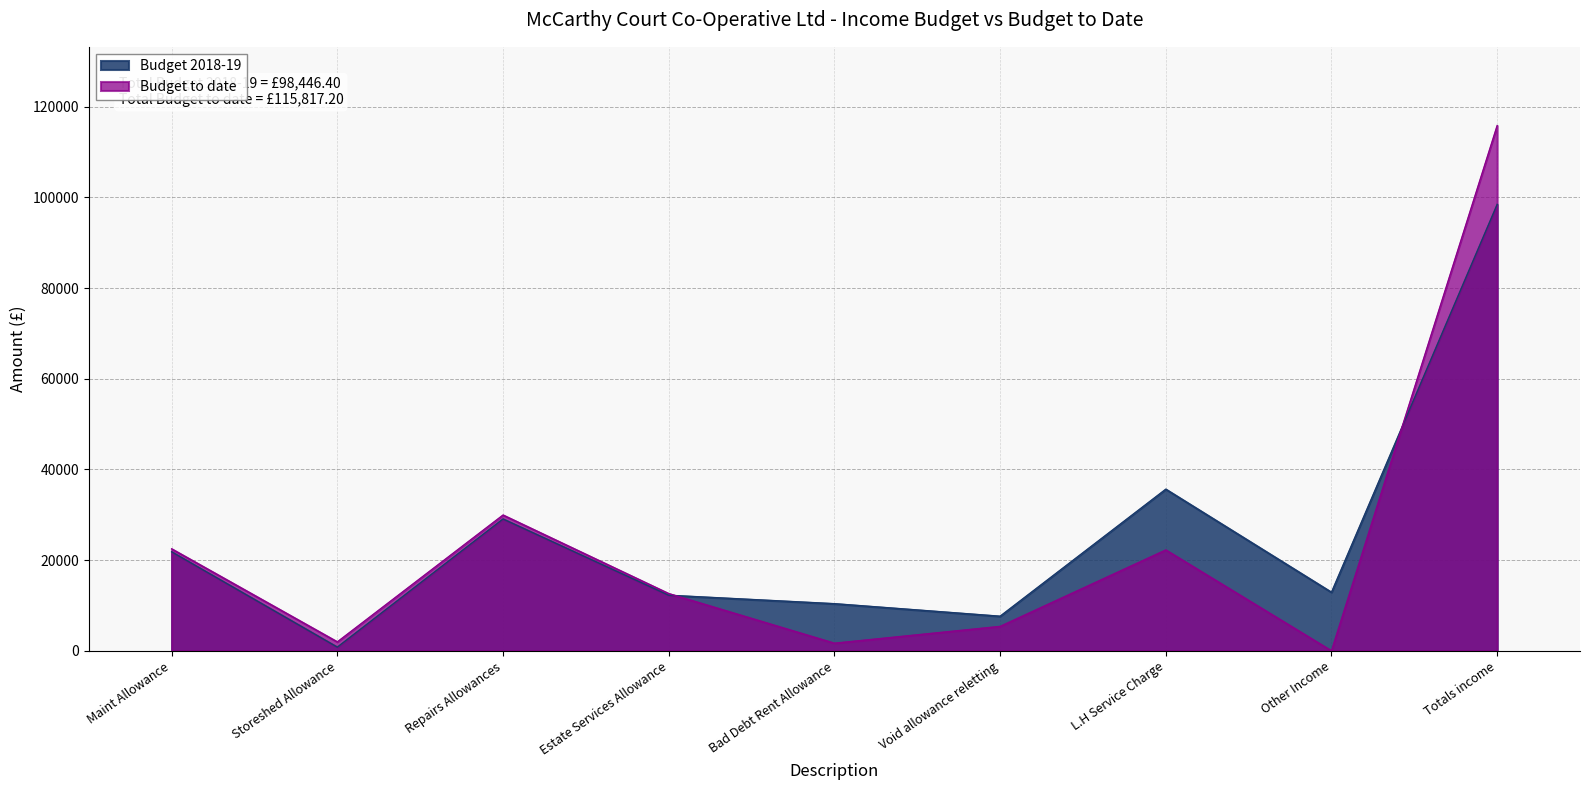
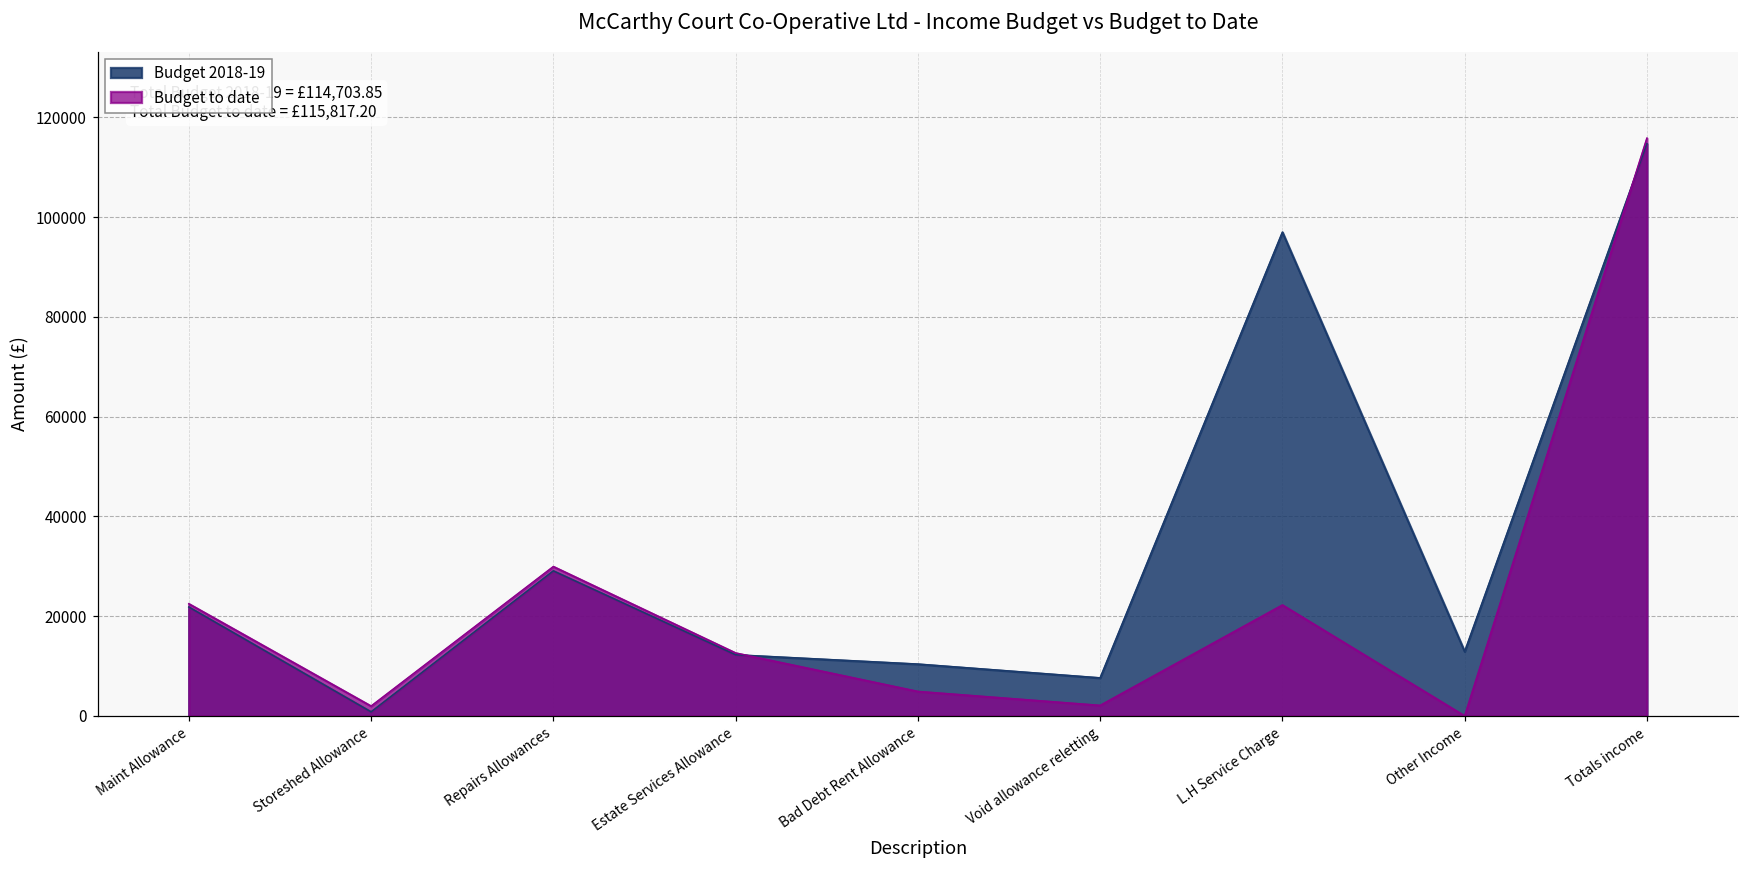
Budget to date, Bad Debt Rent Allowance: 2000 -> 5000
Budget to date, Void allowance reletting: 5000 -> 2000
Budget 2018-19, L.H Service Charge: 36000 -> 97000
Budget 2018-19, Totals income: £98,446.40 -> £114,703.85
